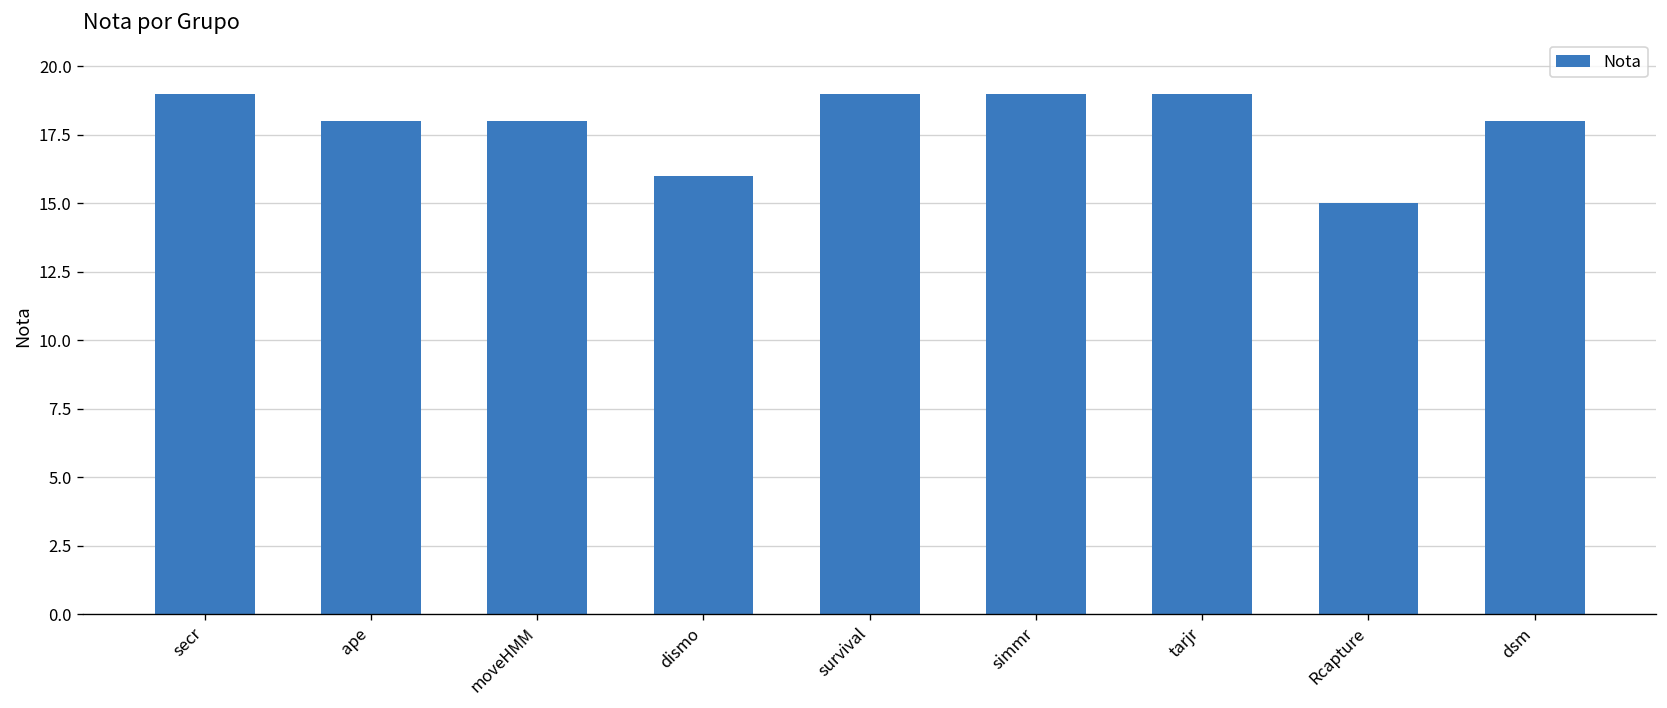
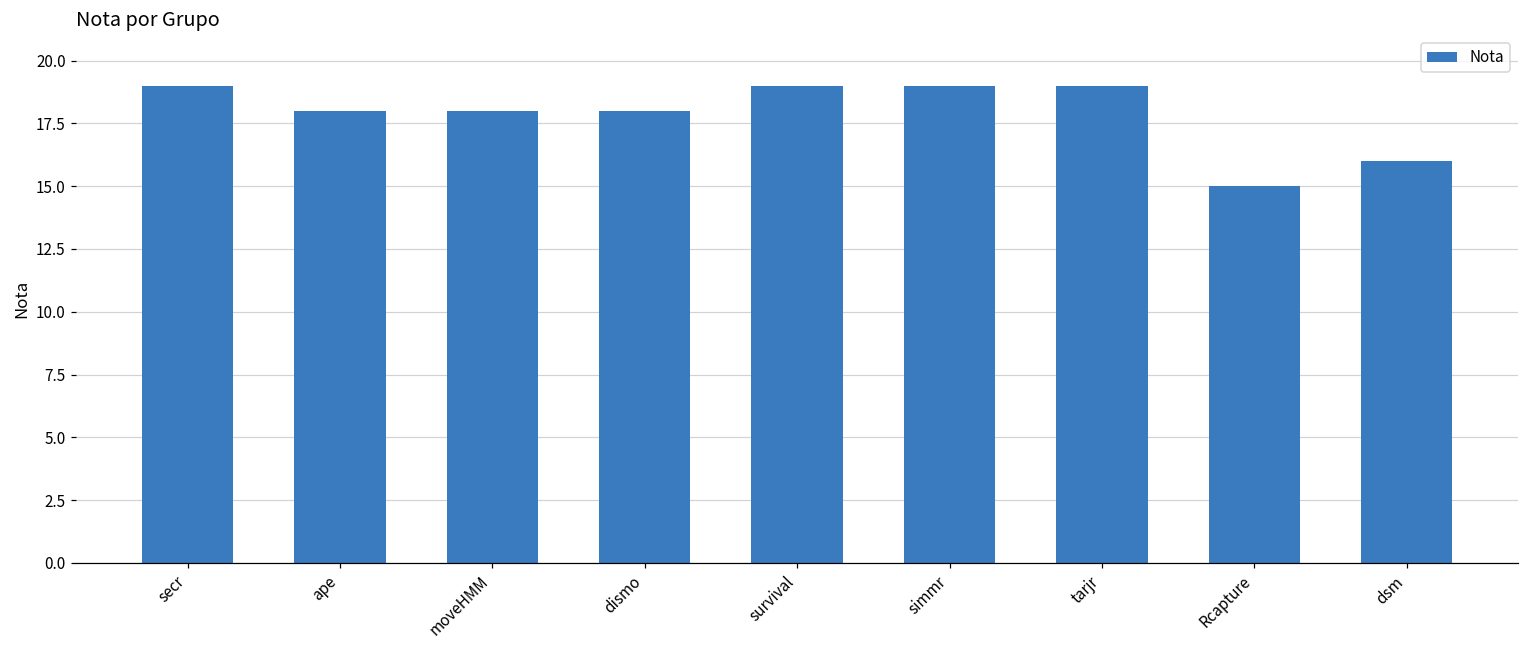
dismo: 16 -> 18
dsm: 18 -> 16
